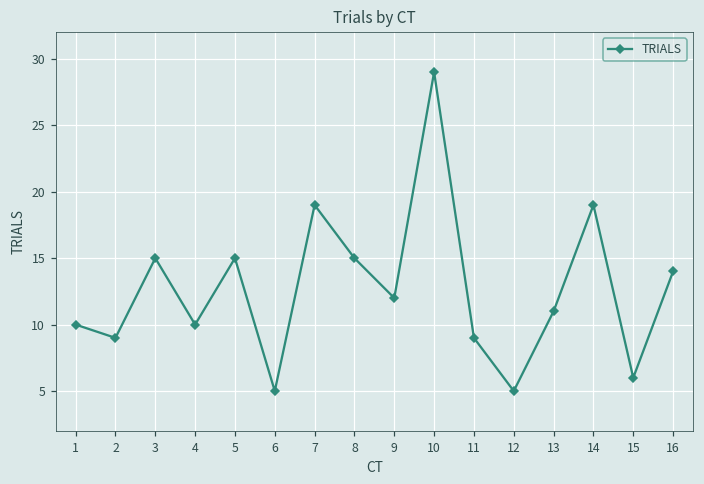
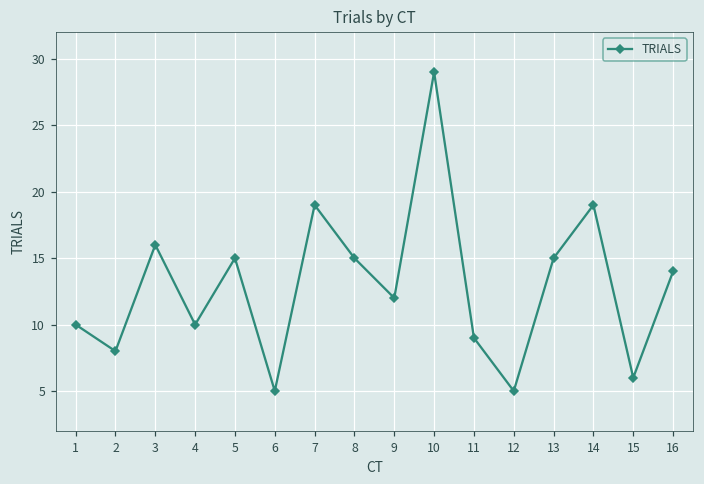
2: 9 -> 8
3: 15 -> 16
13: 11 -> 15
